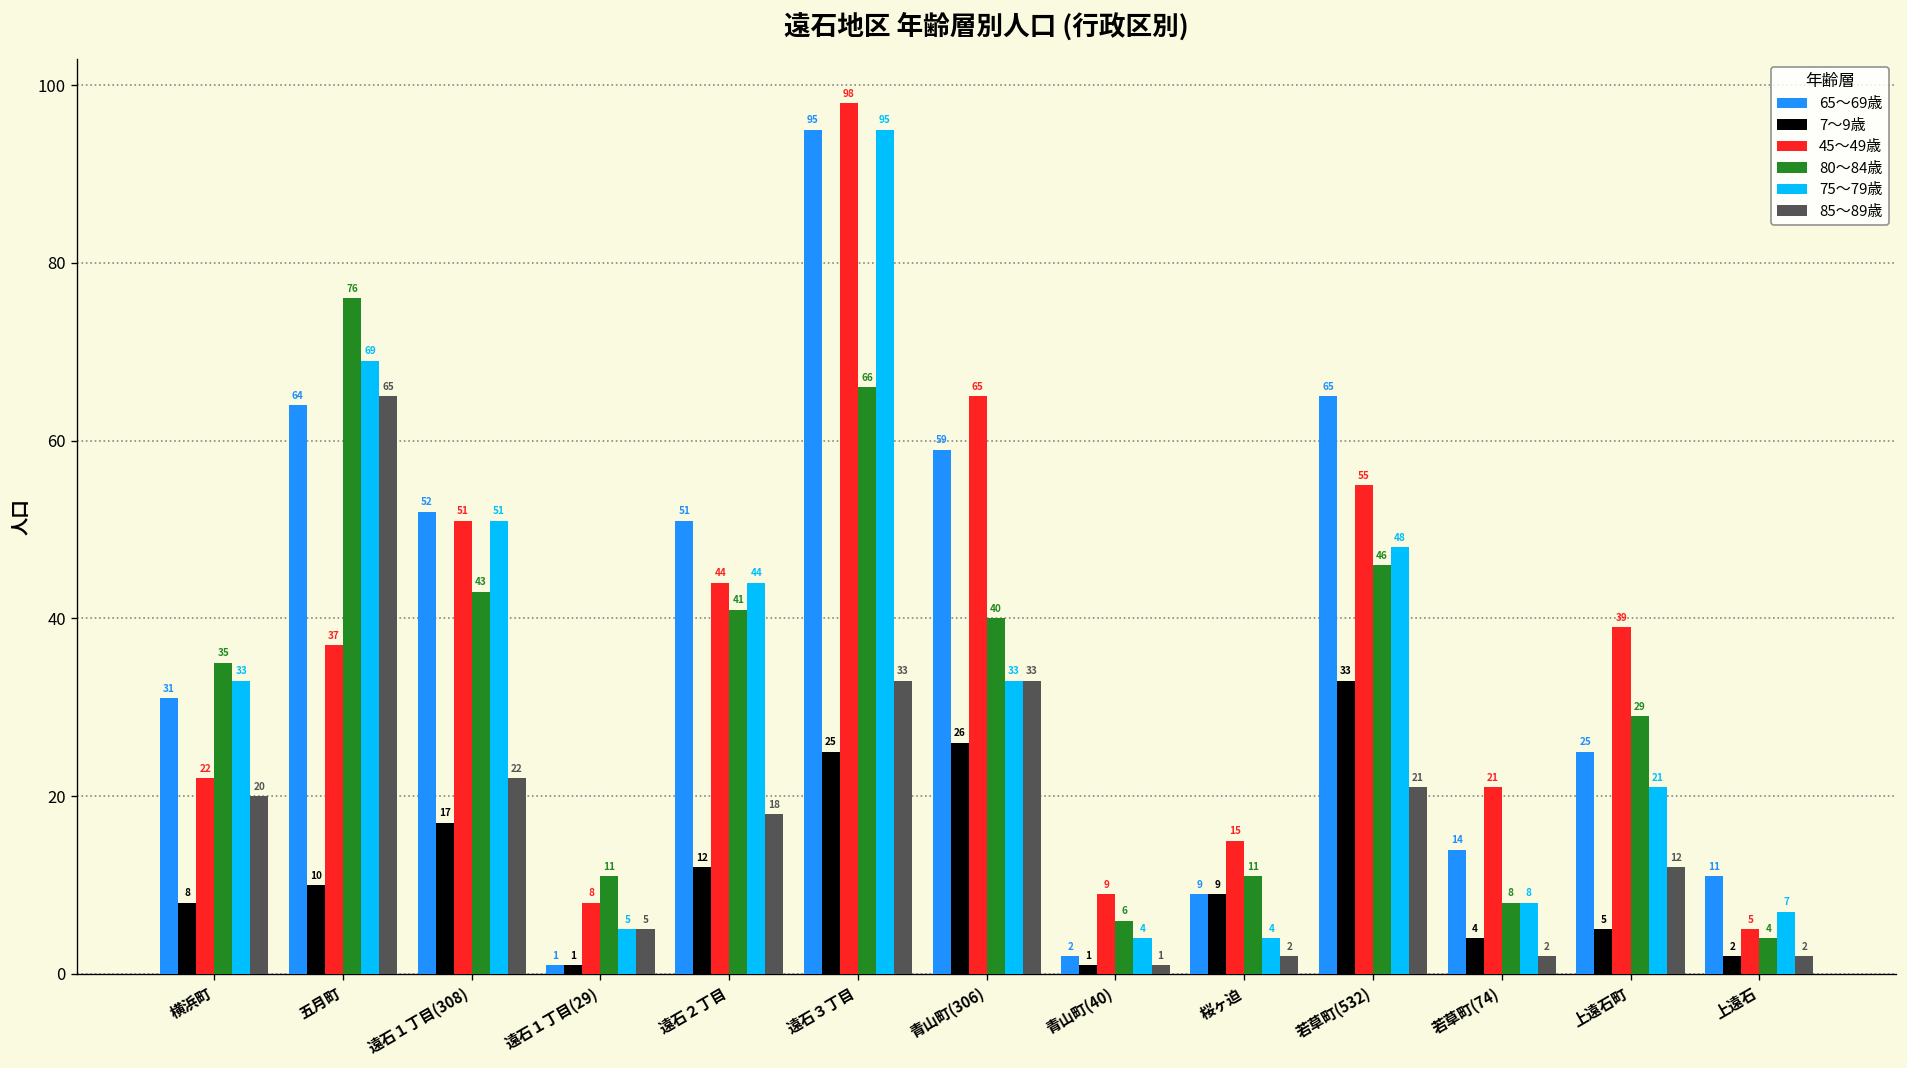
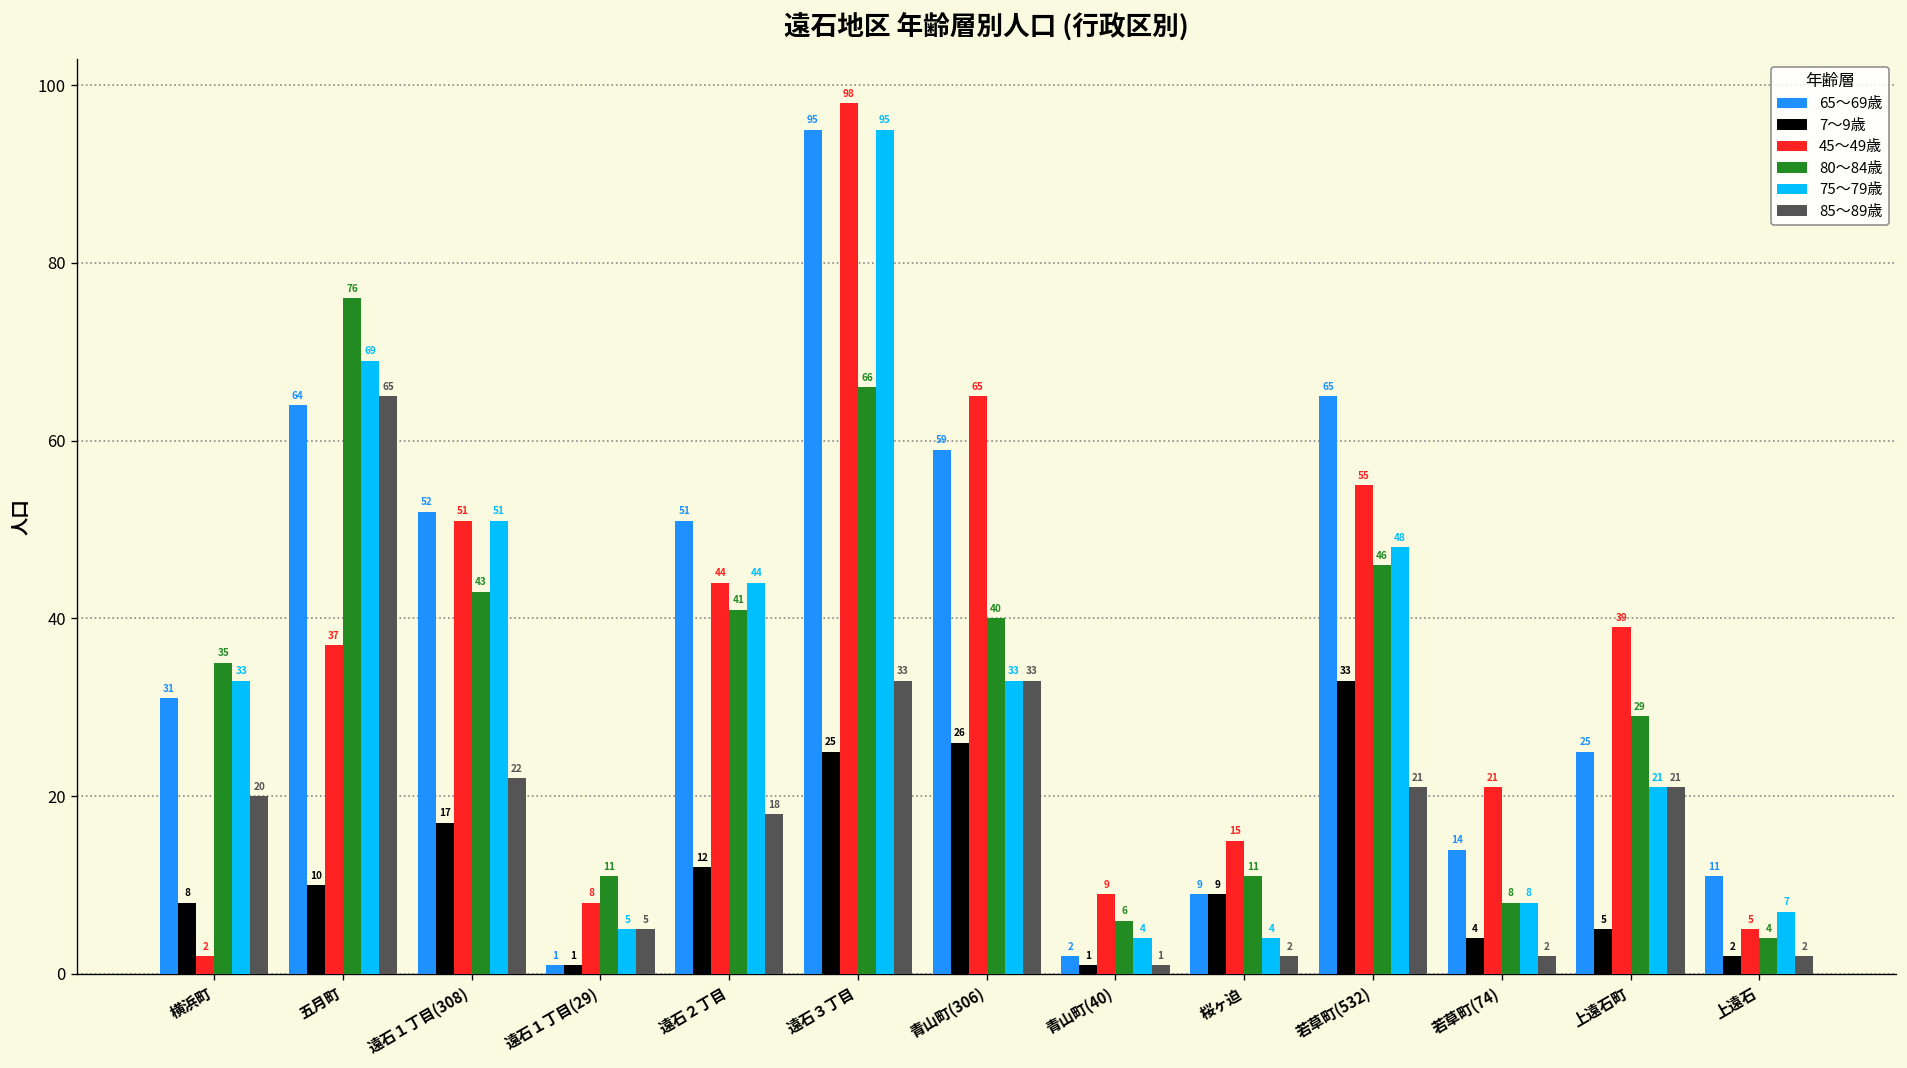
45〜49歳, 横浜町: 22 -> 2
85〜89歳, 上遠石町: 12 -> 21
